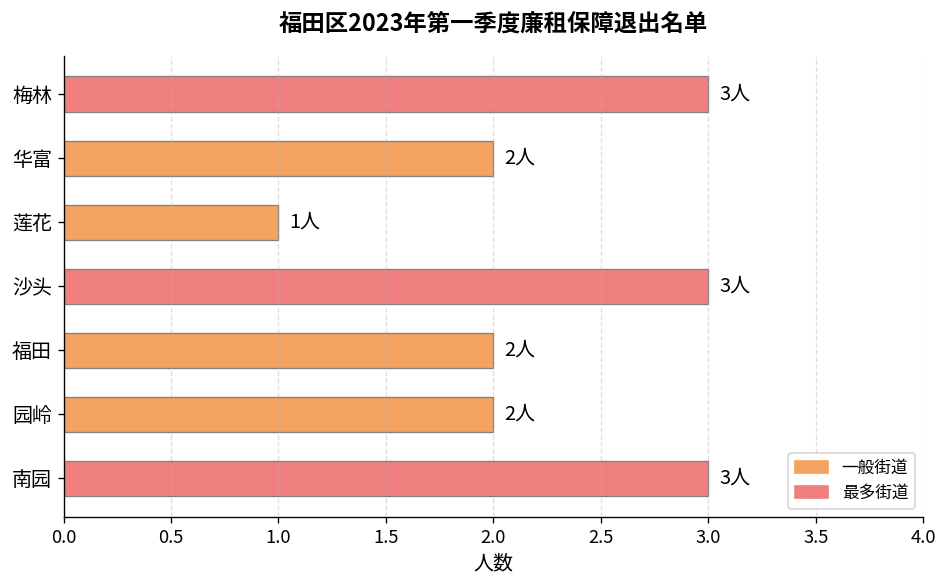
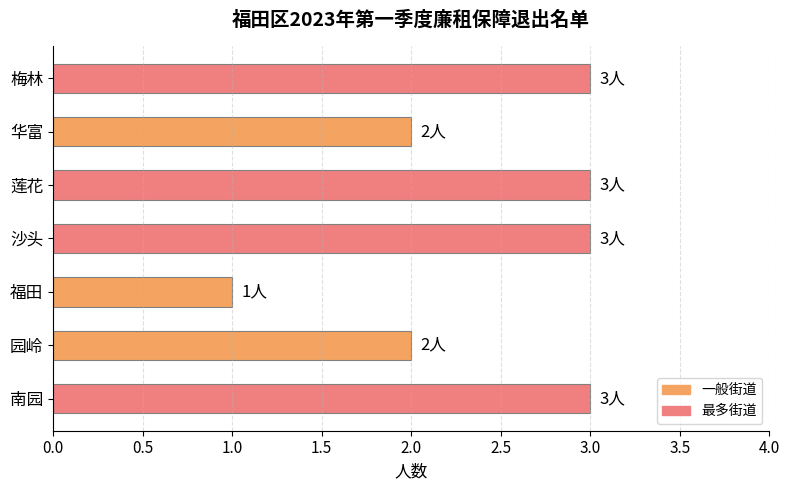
莲花: 1人 -> 3人
福田: 2人 -> 1人
